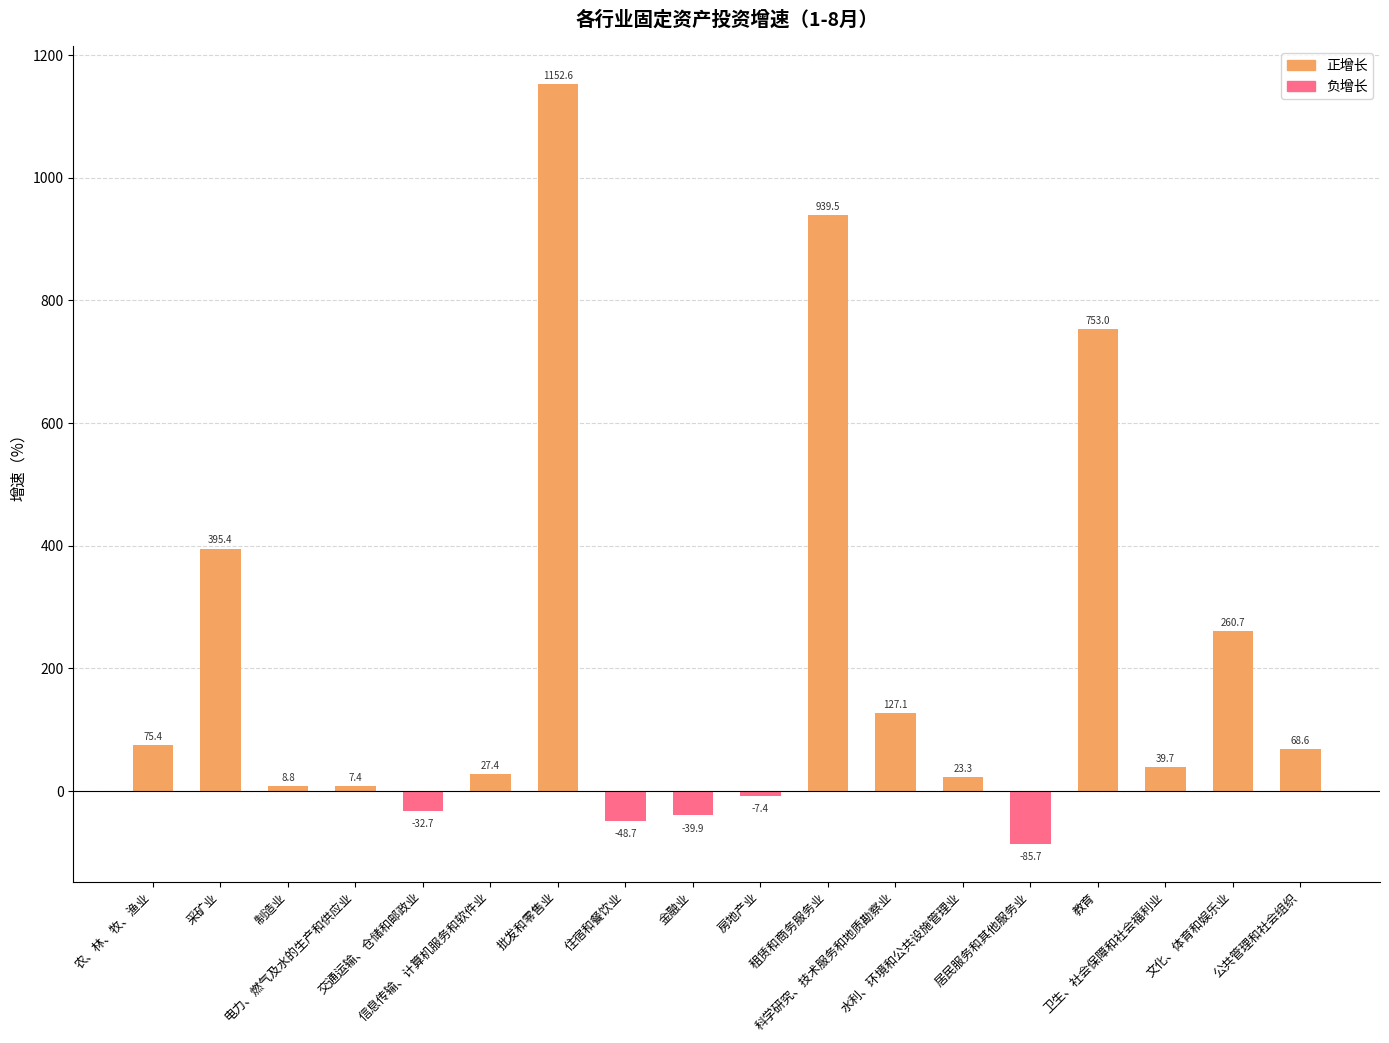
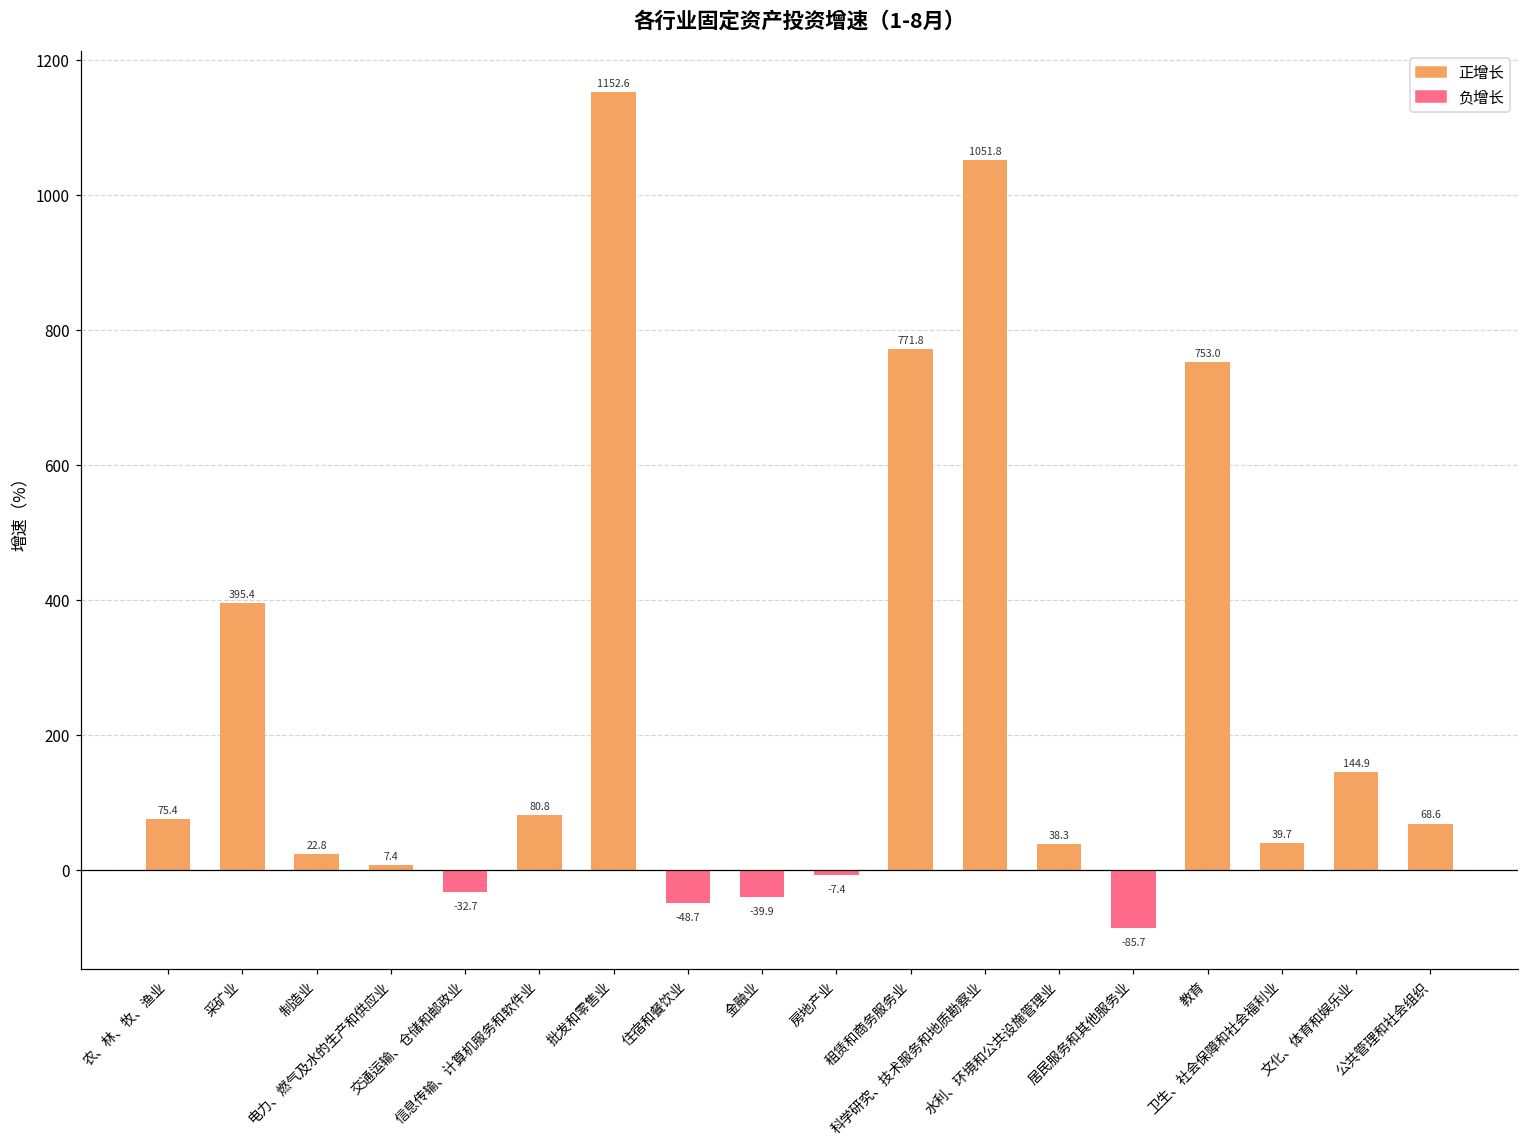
制造业: 8.8 -> 22.8
信息传输、计算机服务和软件业: 27.4 -> 80.8
租赁和商务服务业: 939.5 -> 771.8
科学研究、技术服务和地质勘察业: 127.1 -> 1051.8
水利、环境和公共设施管理业: 23.3 -> 38.3
文化、体育和娱乐业: 260.7 -> 144.9
